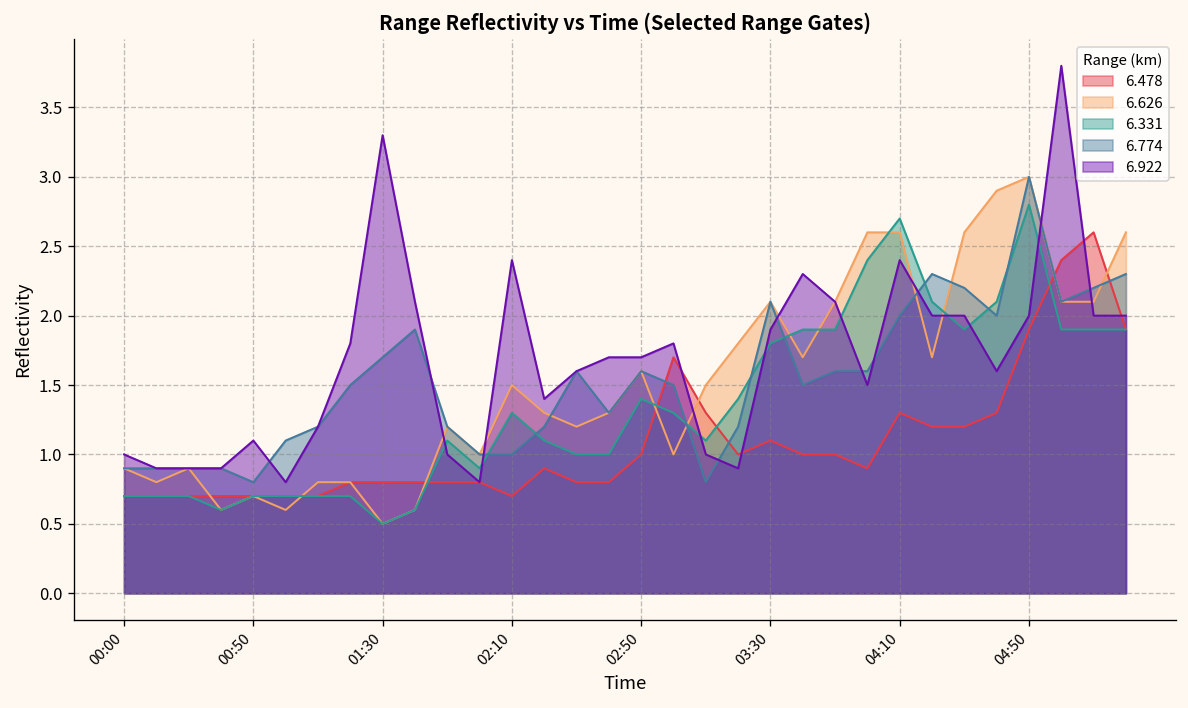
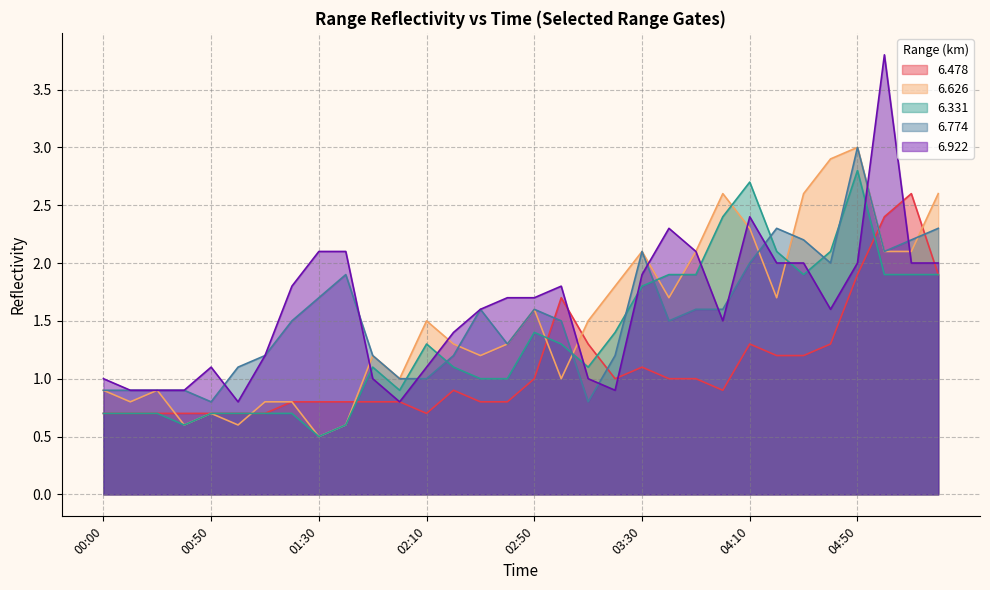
6.922, 01:30: 3.3 -> 2.1
6.922, 02:10: 2.4 -> 1.1
6.626, 04:10: 2.6 -> 2.3
